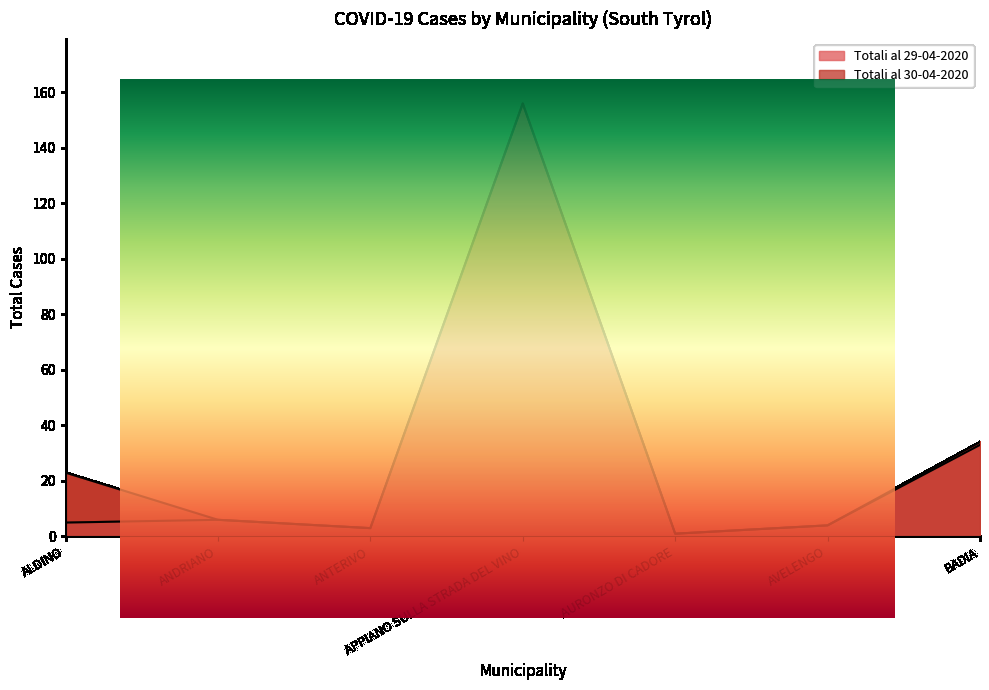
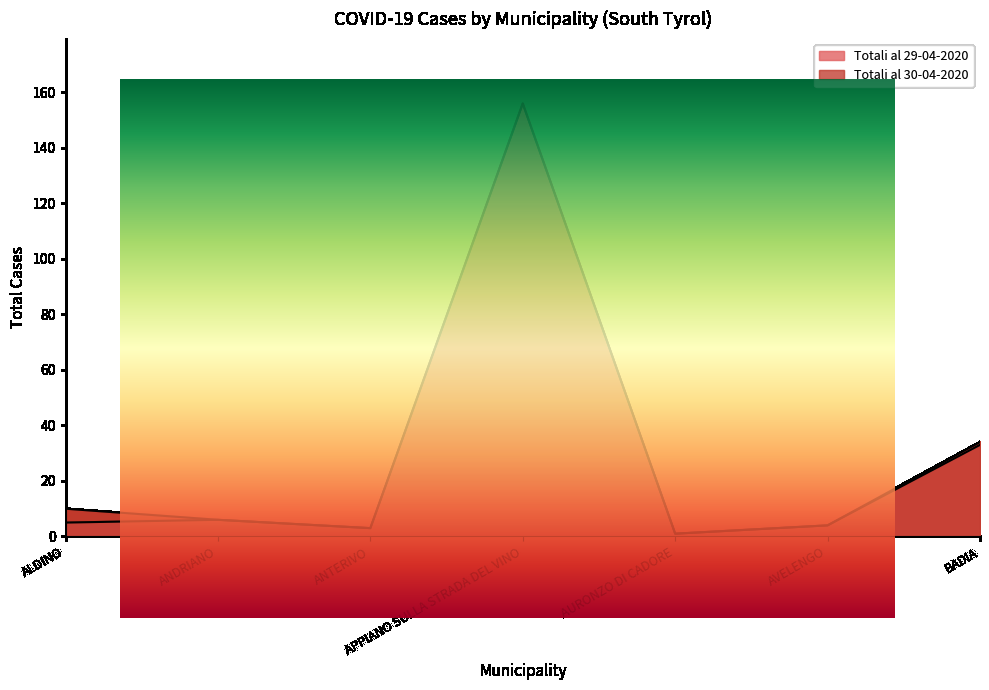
COVID-19 Cases by Municipality (South Tyrol), Totali al 30-04-2020, ALDINO: 23 -> 10
